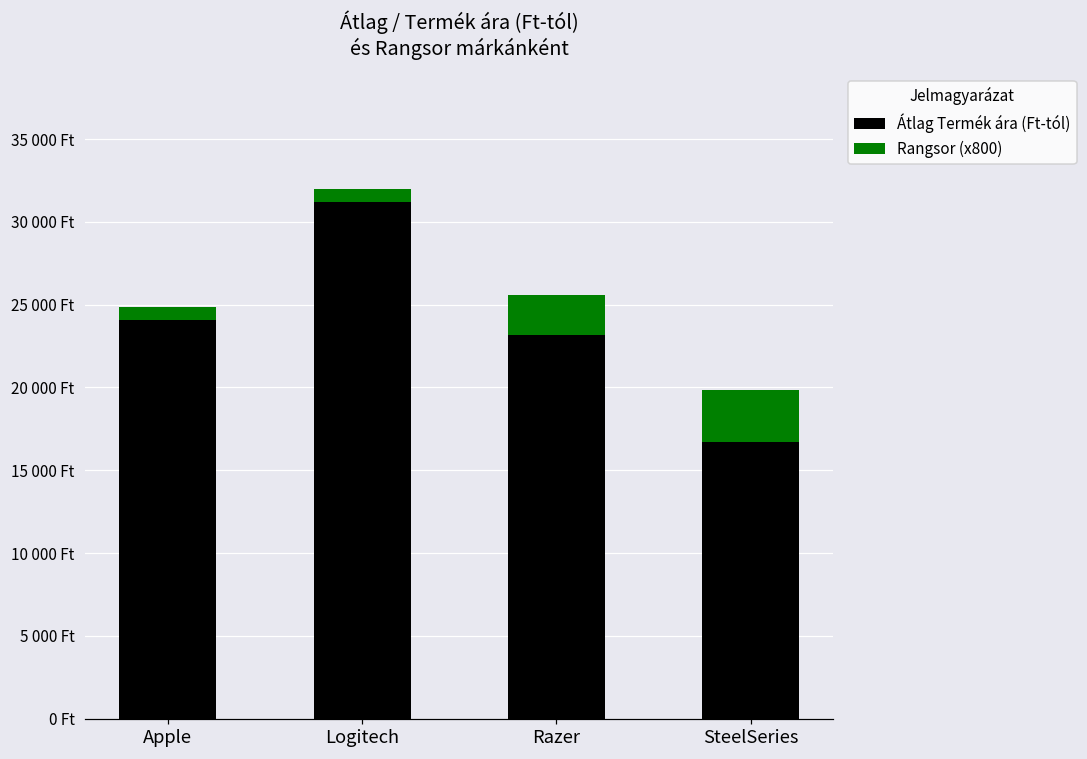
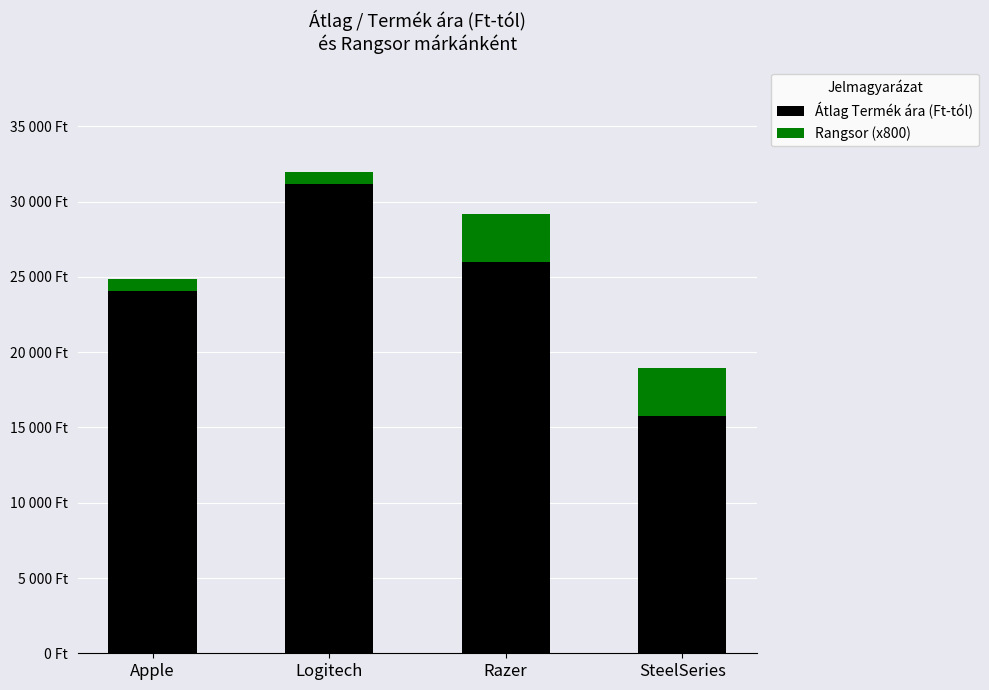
Átlag Termék ára (Ft-tól), Razer: 23200 Ft -> 26000 Ft
Rangsor (x800), Razer: 2400 Ft -> 3200 Ft
Átlag Termék ára (Ft-tól), SteelSeries: 16700 Ft -> 15700 Ft
